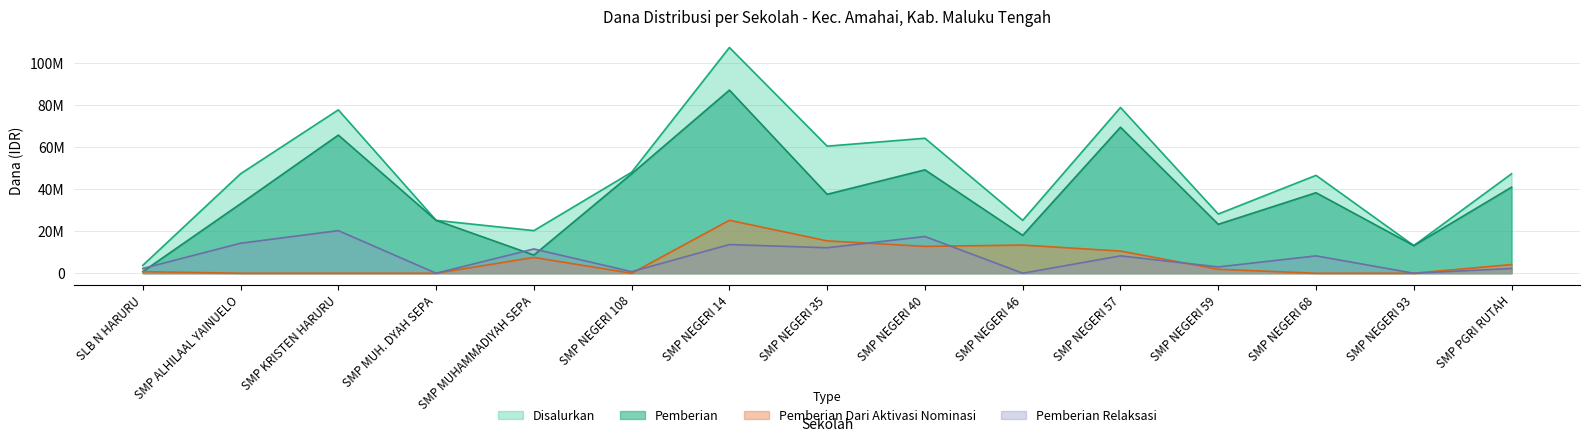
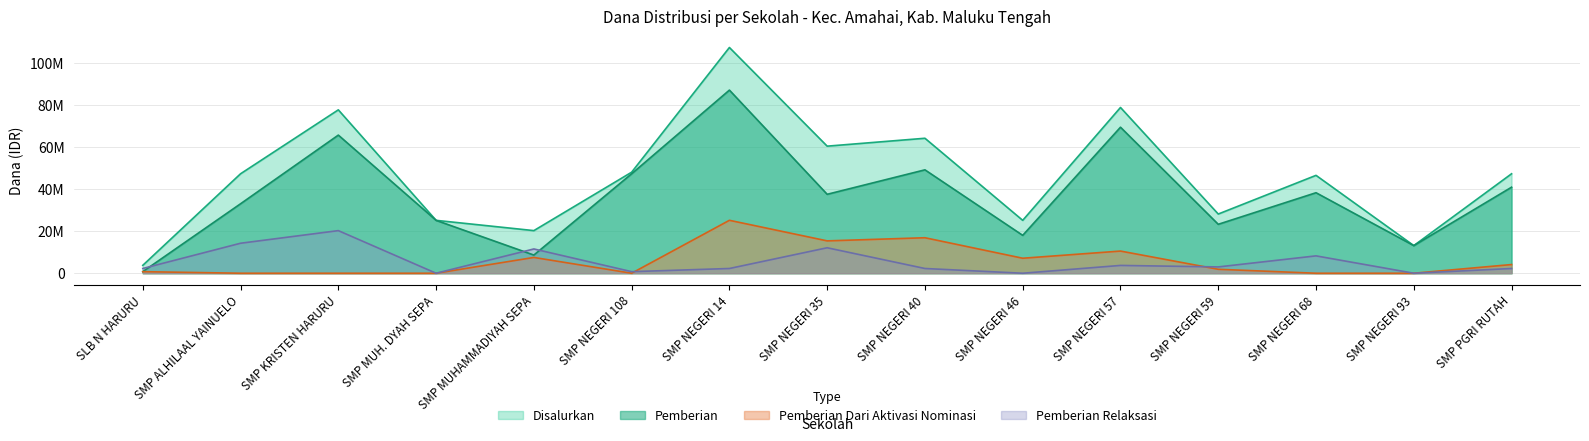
Pemberian Relaksasi, SMP NEGERI 14: 14000000 -> 2000000
Pemberian Dari Aktivasi Nominasi, SMP NEGERI 40: 13000000 -> 17000000
Pemberian Relaksasi, SMP NEGERI 40: 17000000 -> 2000000
Pemberian Dari Aktivasi Nominasi, SMP NEGERI 46: 13000000 -> 7000000
Pemberian Relaksasi, SMP NEGERI 57: 8000000 -> 4000000
